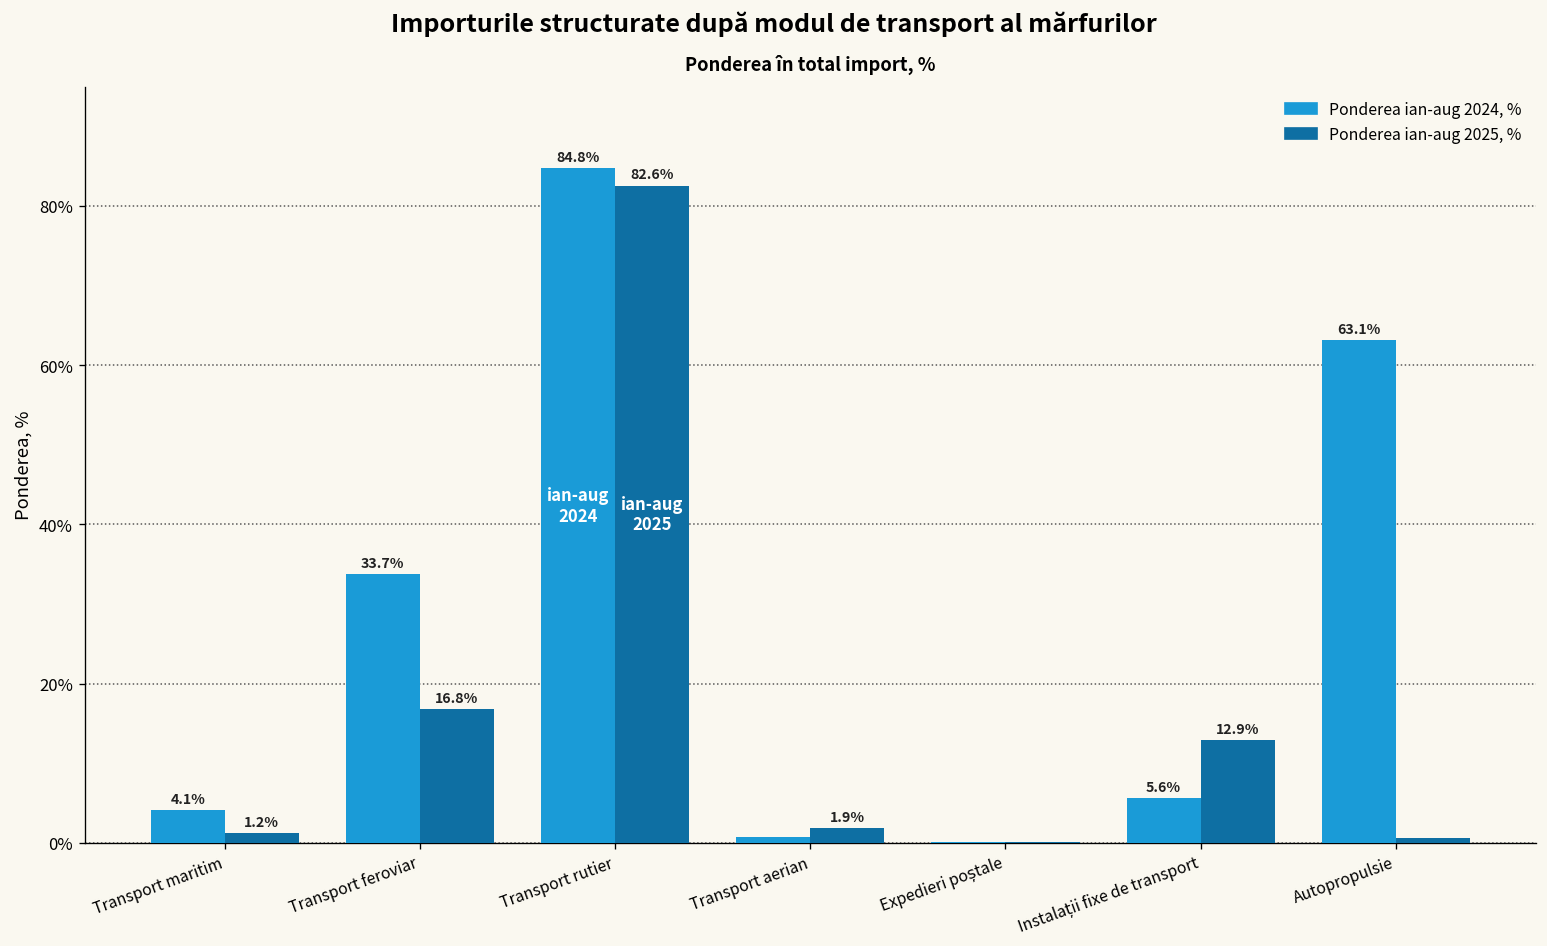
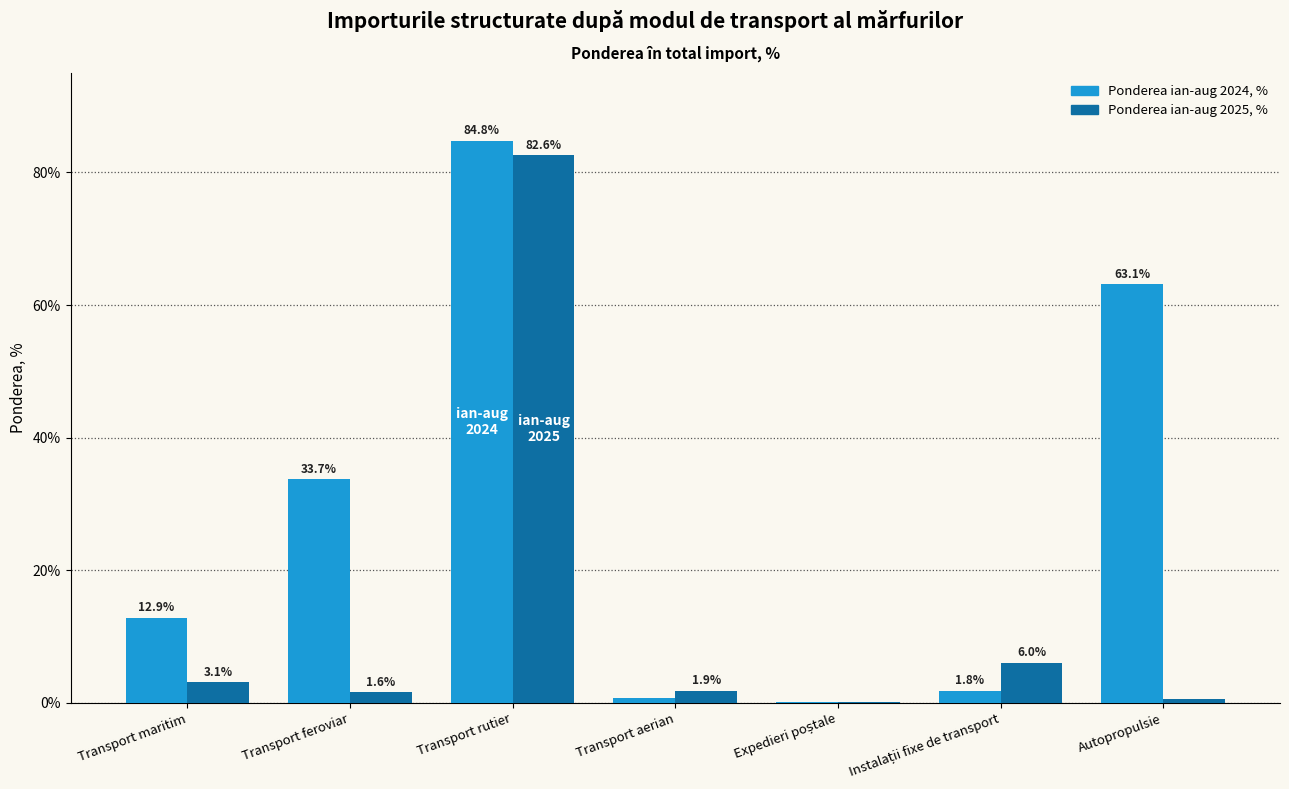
Ponderea ian-aug 2024, %, Transport maritim: 4.1% -> 12.9%
Ponderea ian-aug 2025, %, Transport maritim: 1.2% -> 3.1%
Ponderea ian-aug 2025, %, Transport feroviar: 16.8% -> 1.6%
Ponderea ian-aug 2024, %, Instalații fixe de transport: 5.6% -> 1.8%
Ponderea ian-aug 2025, %, Instalații fixe de transport: 12.9% -> 6.0%
